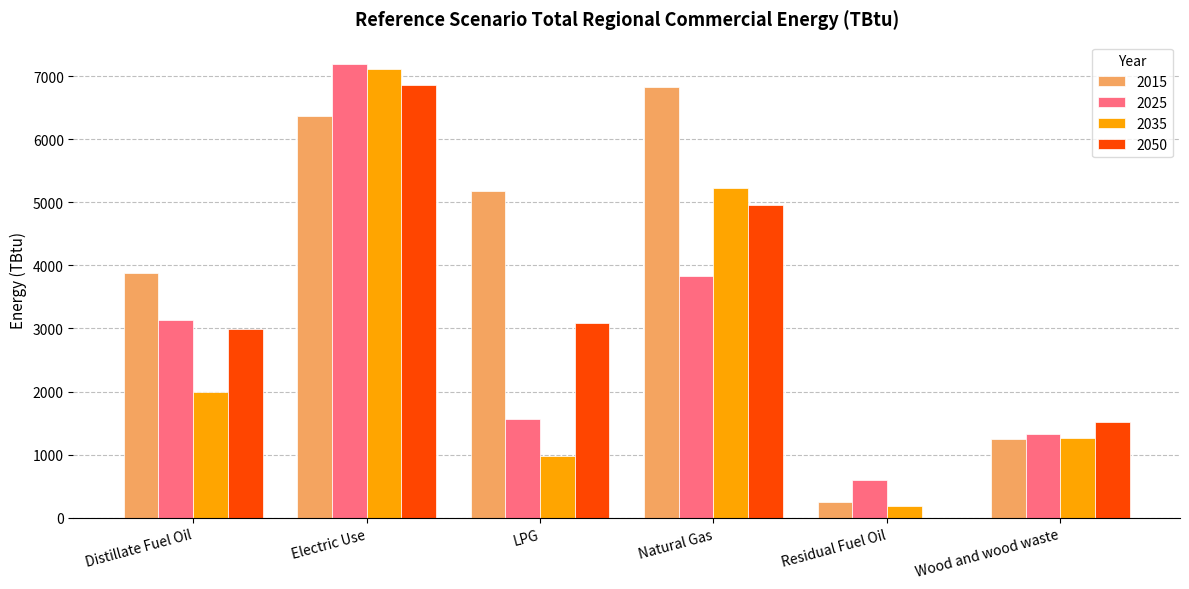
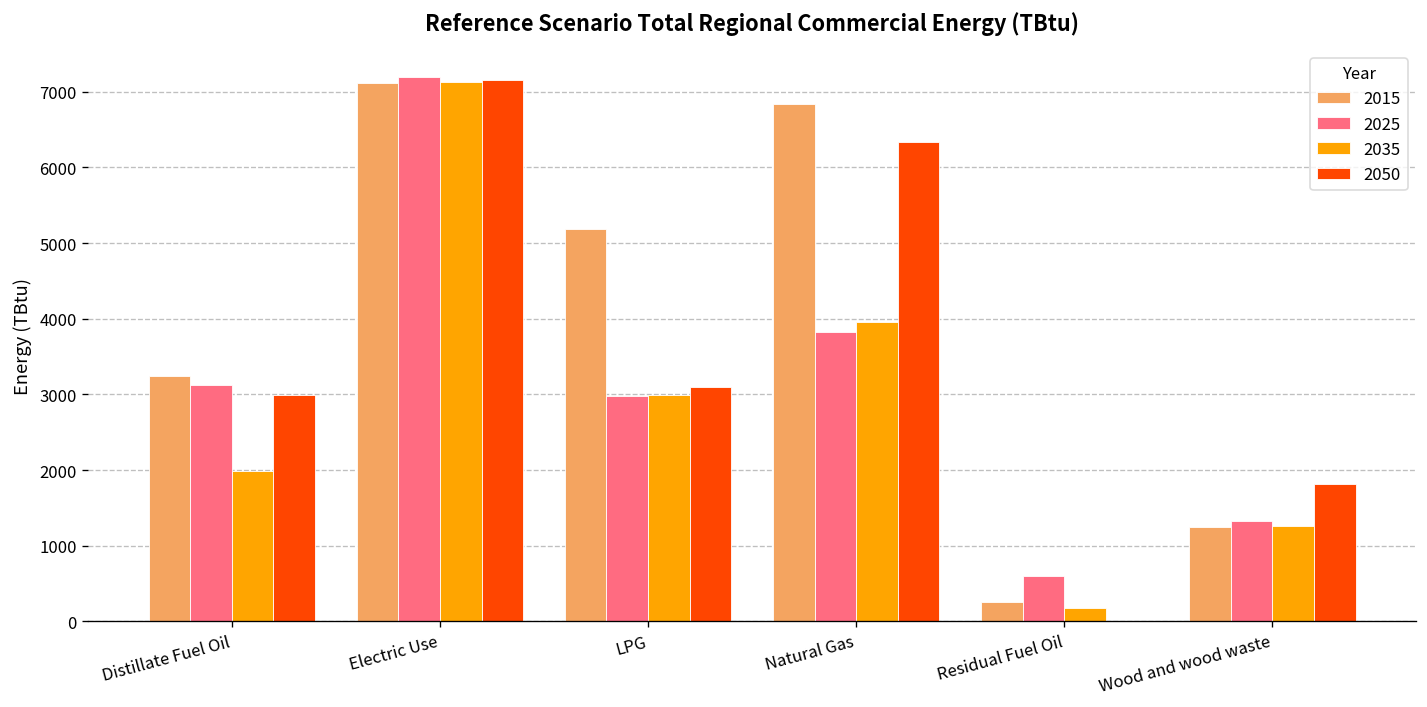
2015, Distillate Fuel Oil: 3900 -> 3200
2015, Electric Use: 6400 -> 7100
2050, Electric Use: 6900 -> 7200
2025, LPG: 1600 -> 3000
2035, LPG: 1000 -> 3000
2035, Natural Gas: 5200 -> 4000
2050, Natural Gas: 5000 -> 6300
2050, Wood and wood waste: 1500 -> 1800
